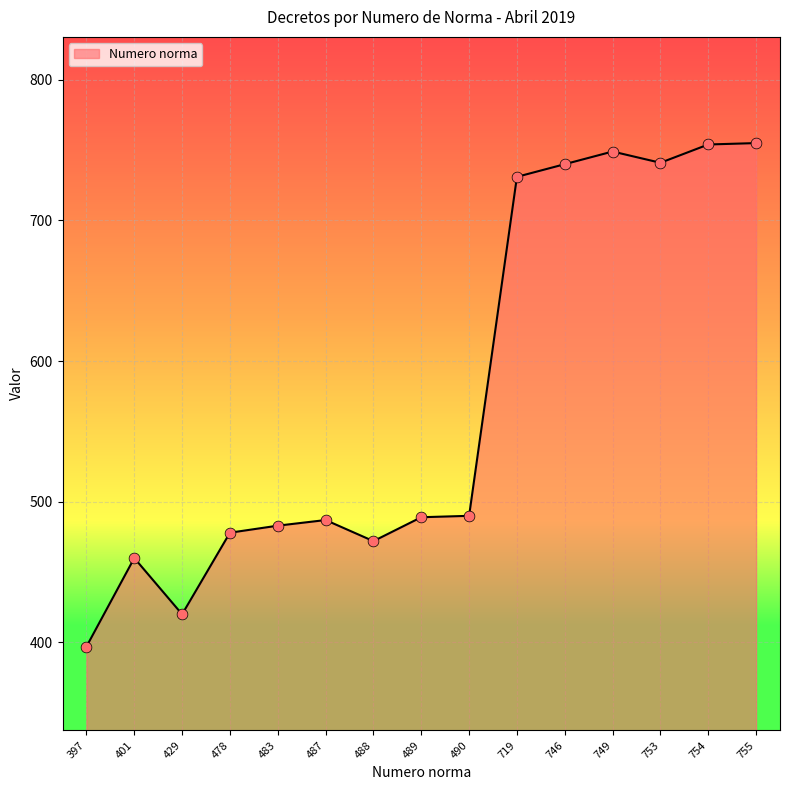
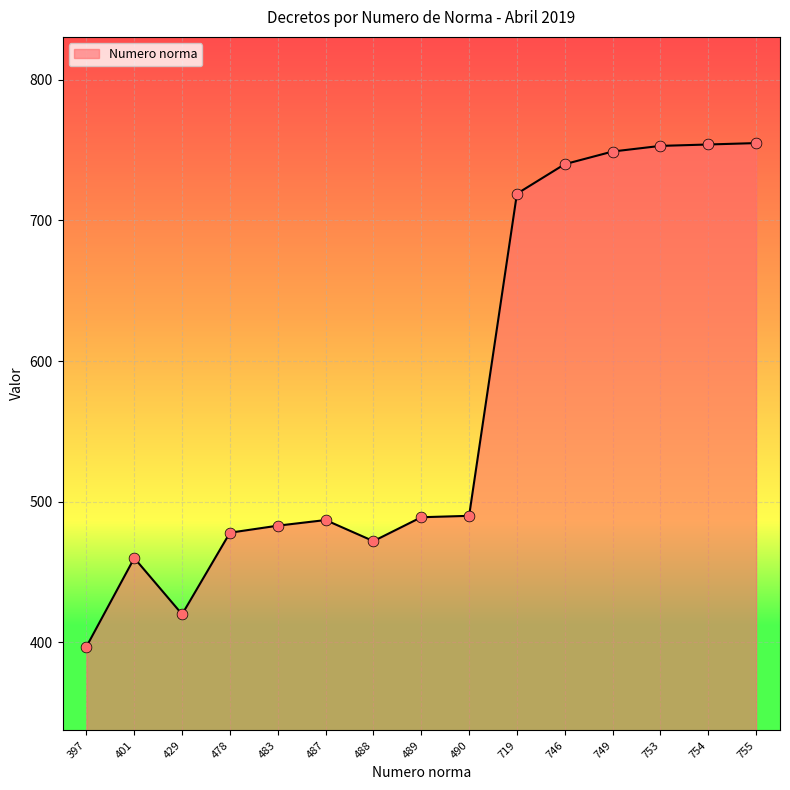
719: 731 -> 719
753: 741 -> 753
